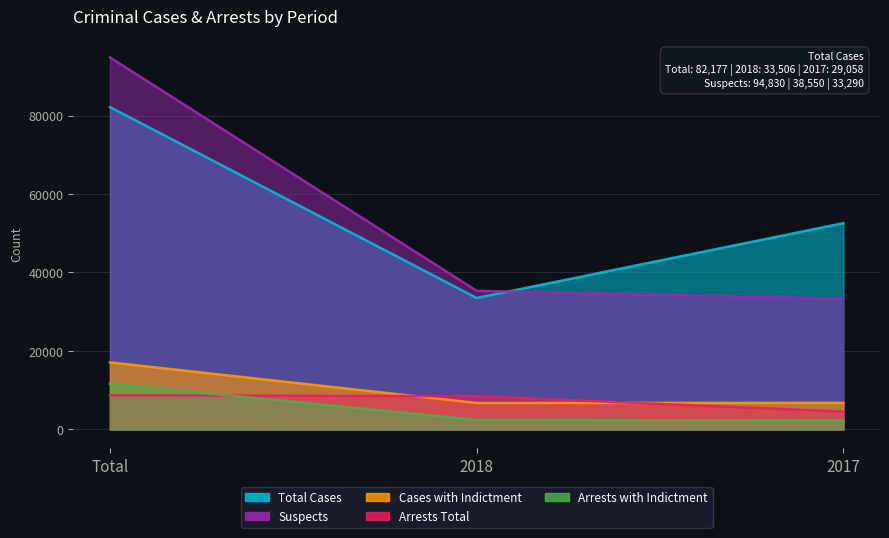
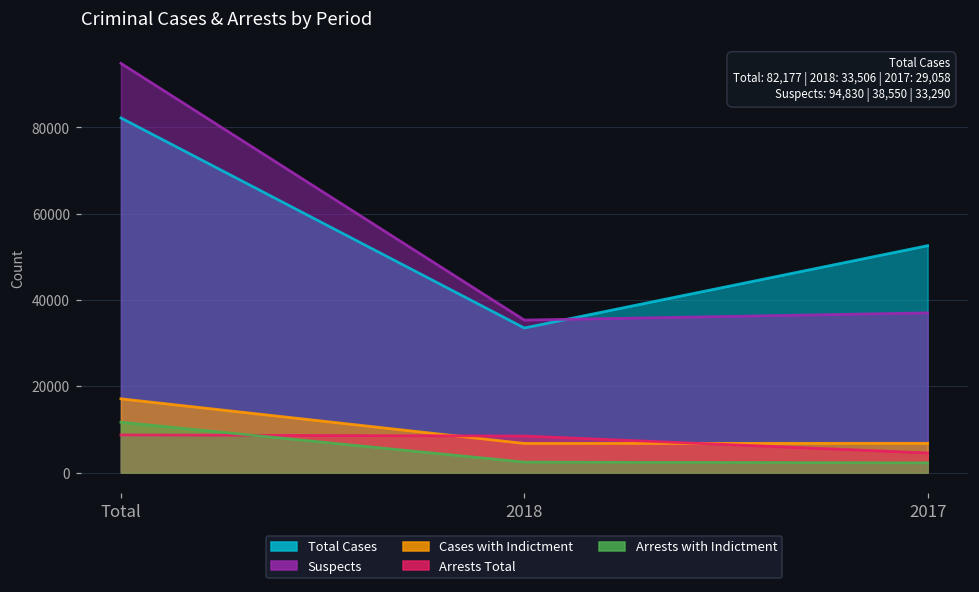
Suspects, 2017: 33000 -> 37000
